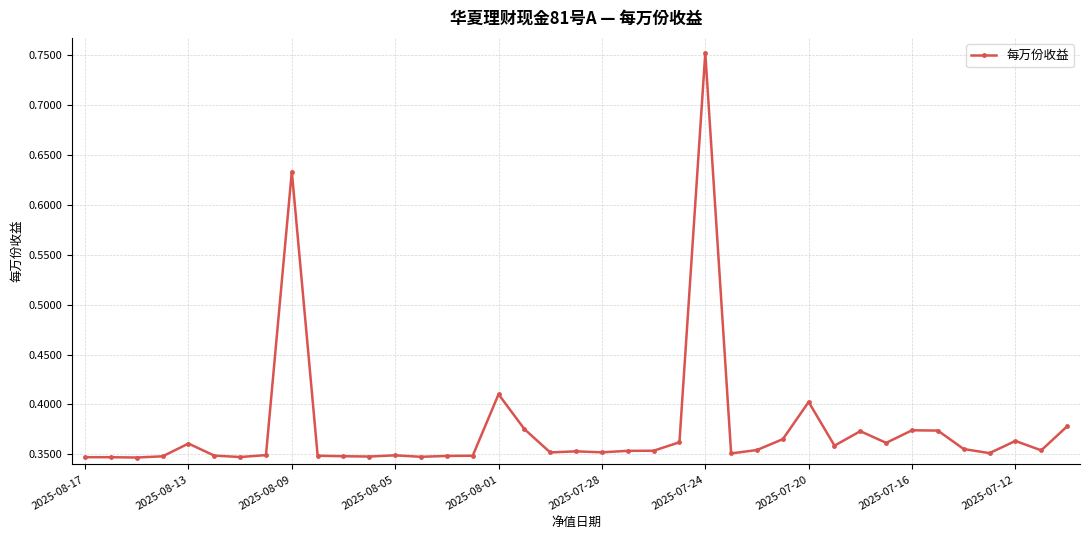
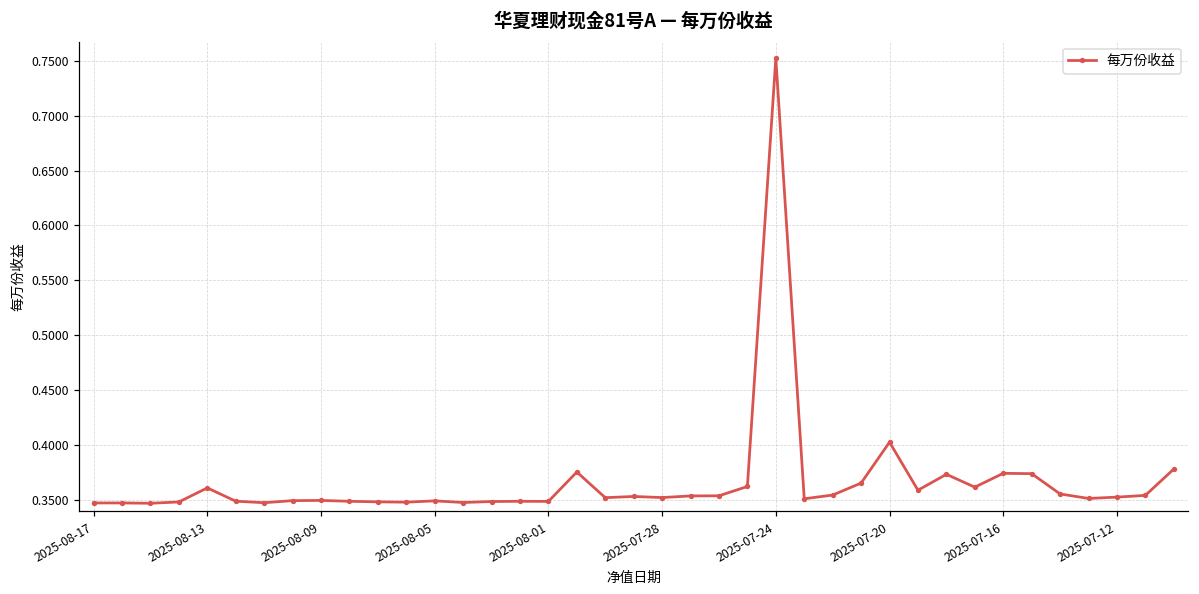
2025-08-09: 0.63 -> 0.35
2025-08-01: 0.41 -> 0.35
2025-07-12: 0.36 -> 0.35
